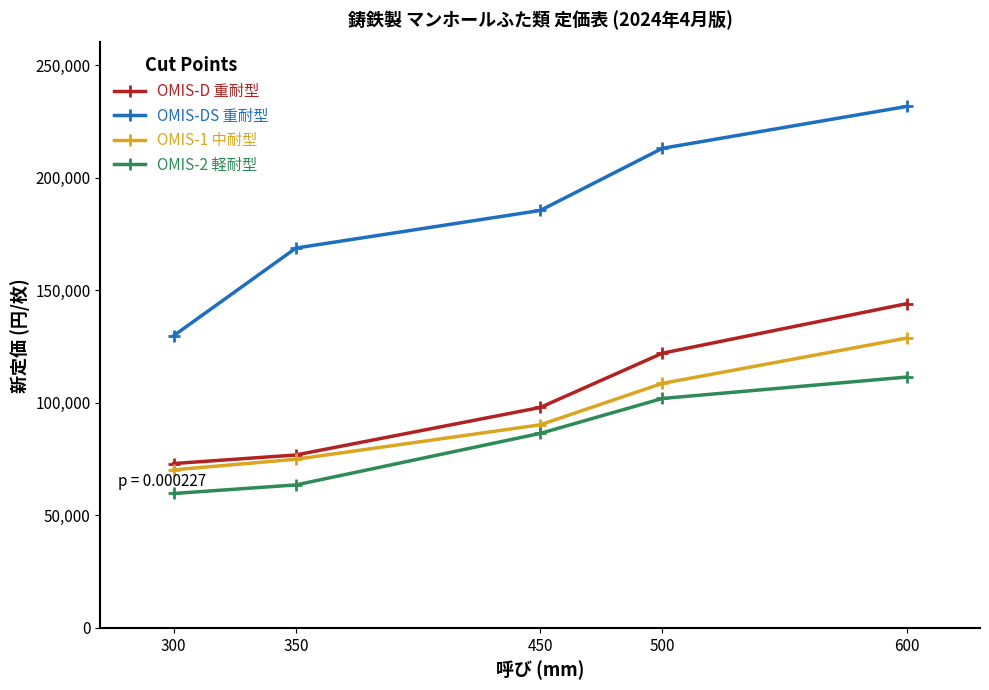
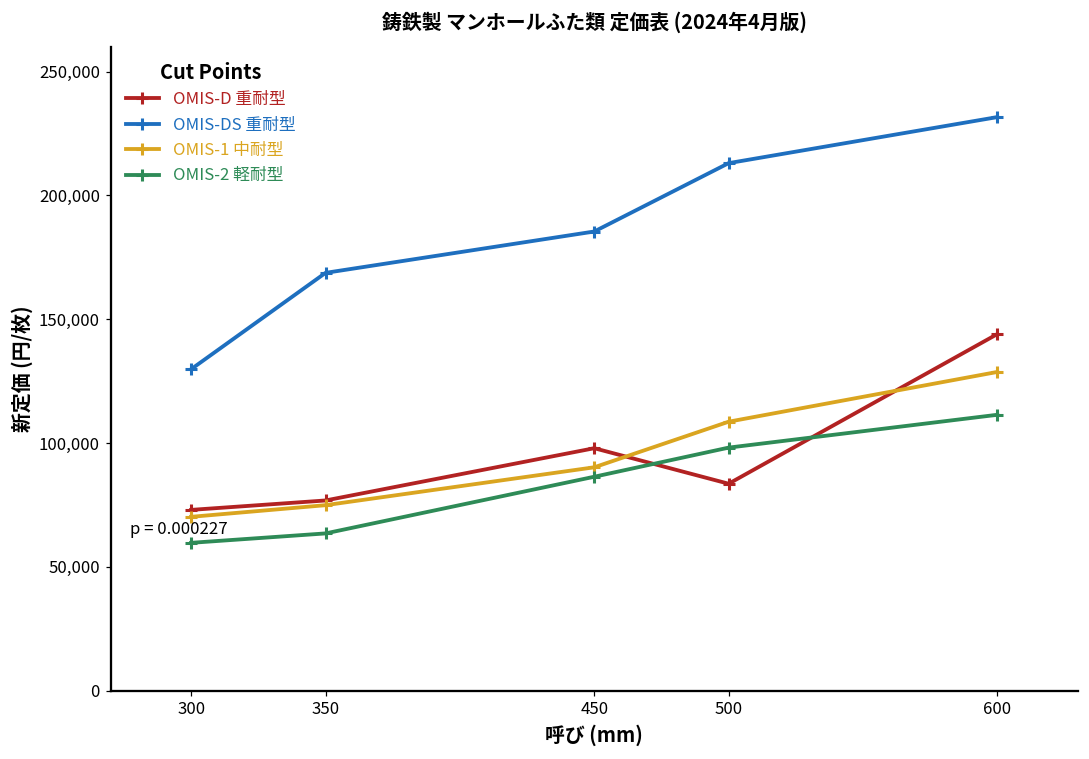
OMIS-D 重耐型, 500: 122,000 -> 84,000
OMIS-2 軽耐型, 500: 102,000 -> 98,000
